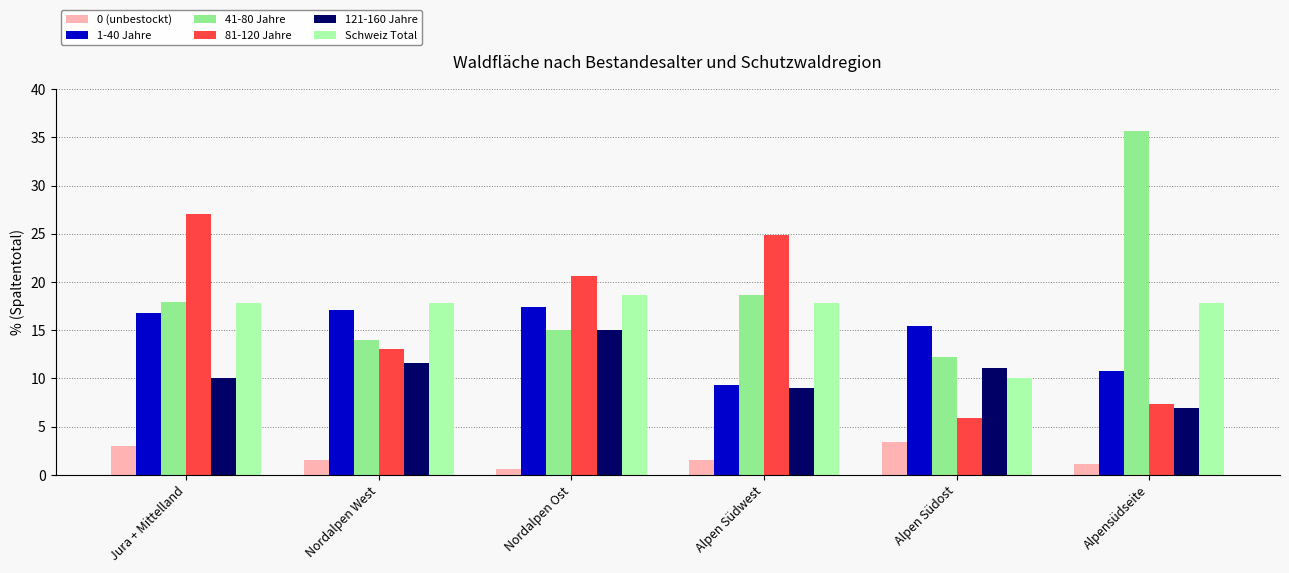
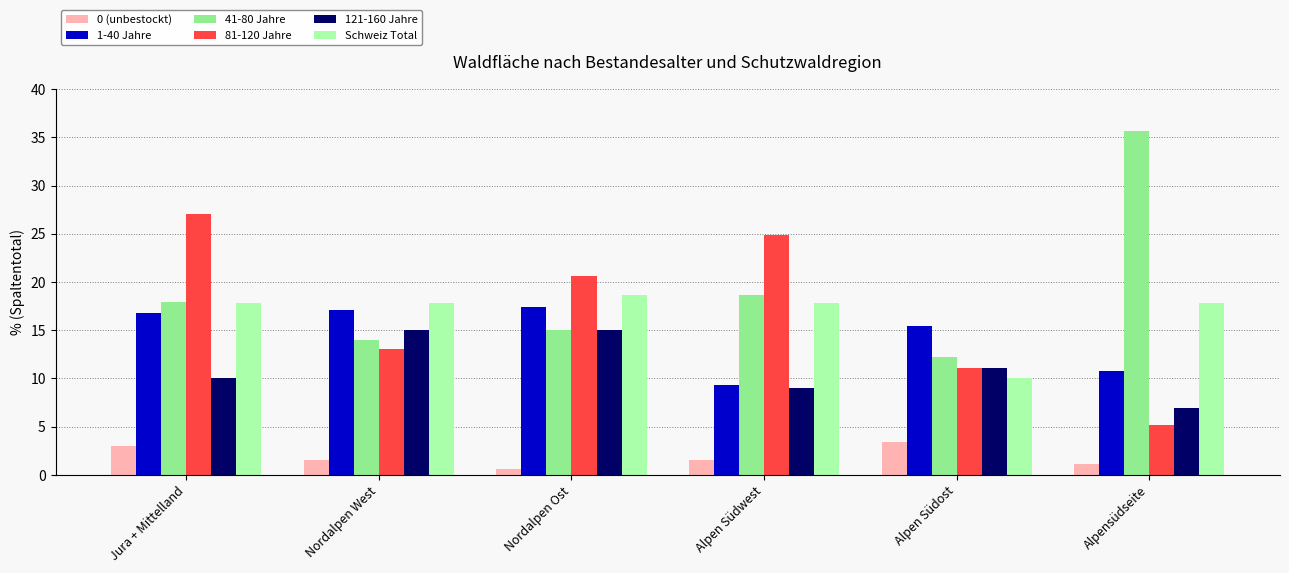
121-160 Jahre, Nordalpen West: 12 -> 15
81-120 Jahre, Alpen Südost: 6 -> 11
81-120 Jahre, Alpensüdseite: 7 -> 5
